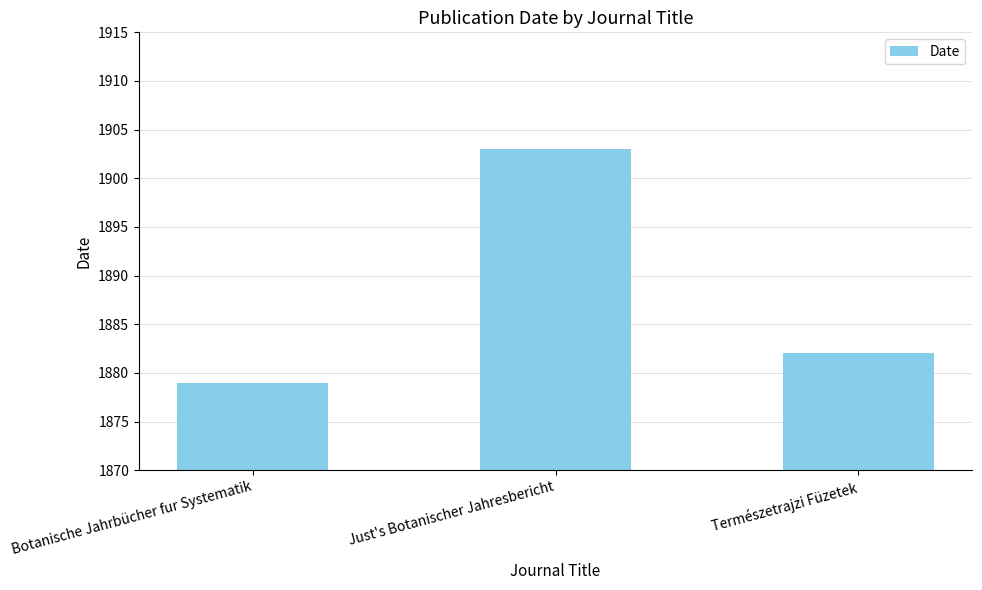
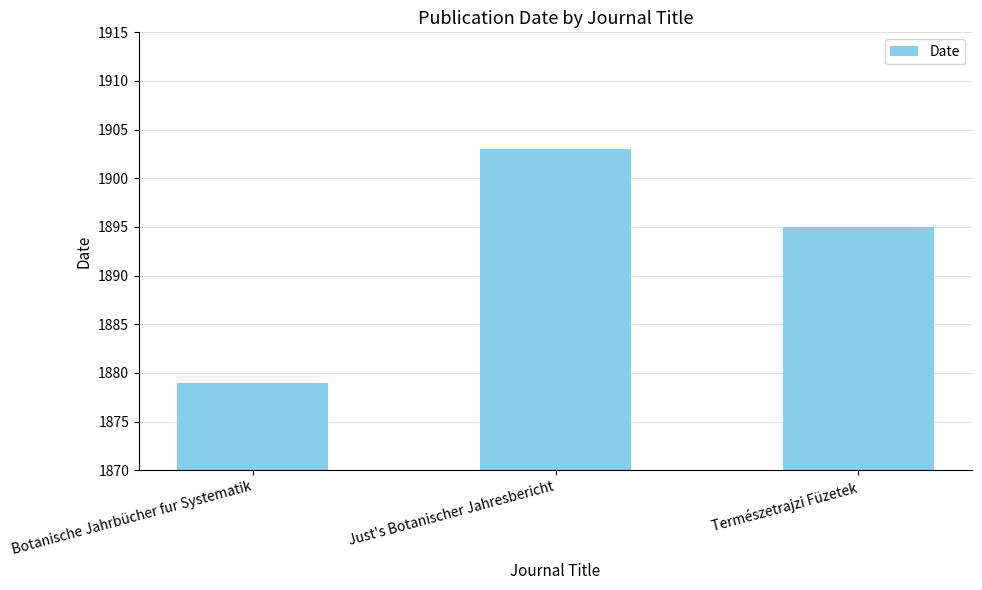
Természetrajzi Füzetek: 1882 -> 1895
